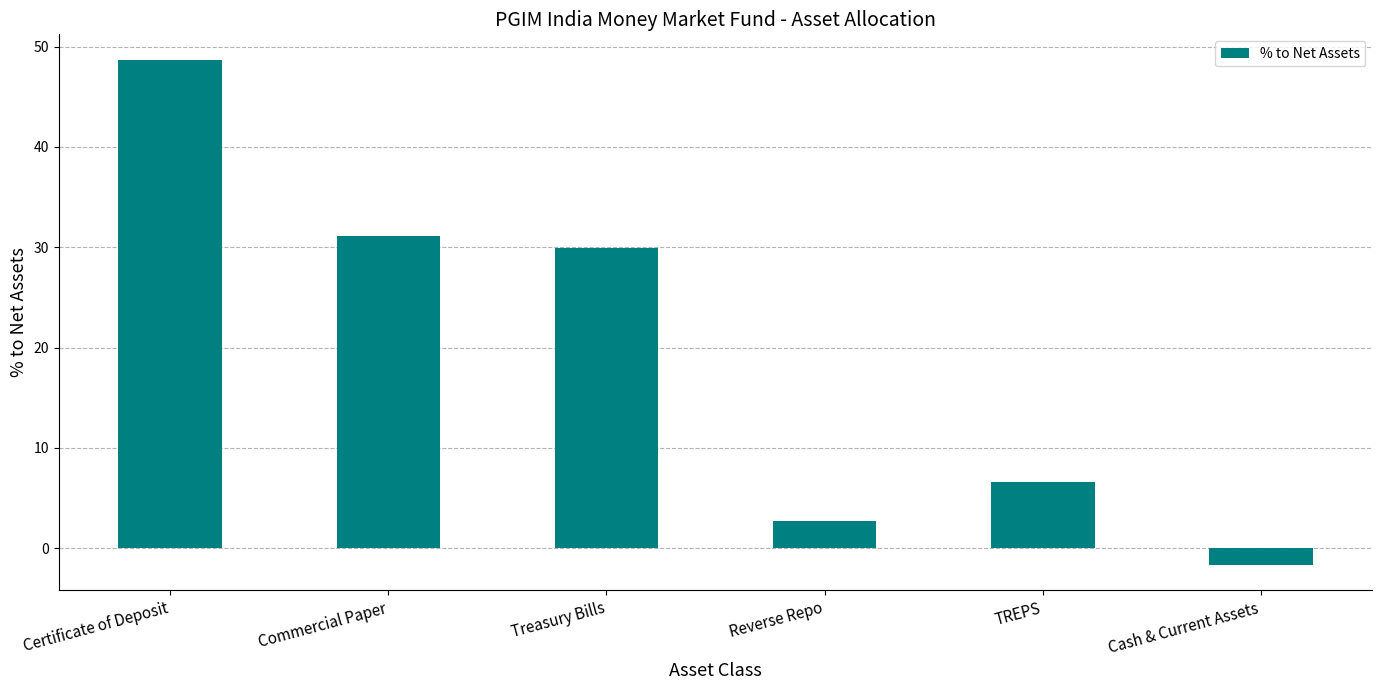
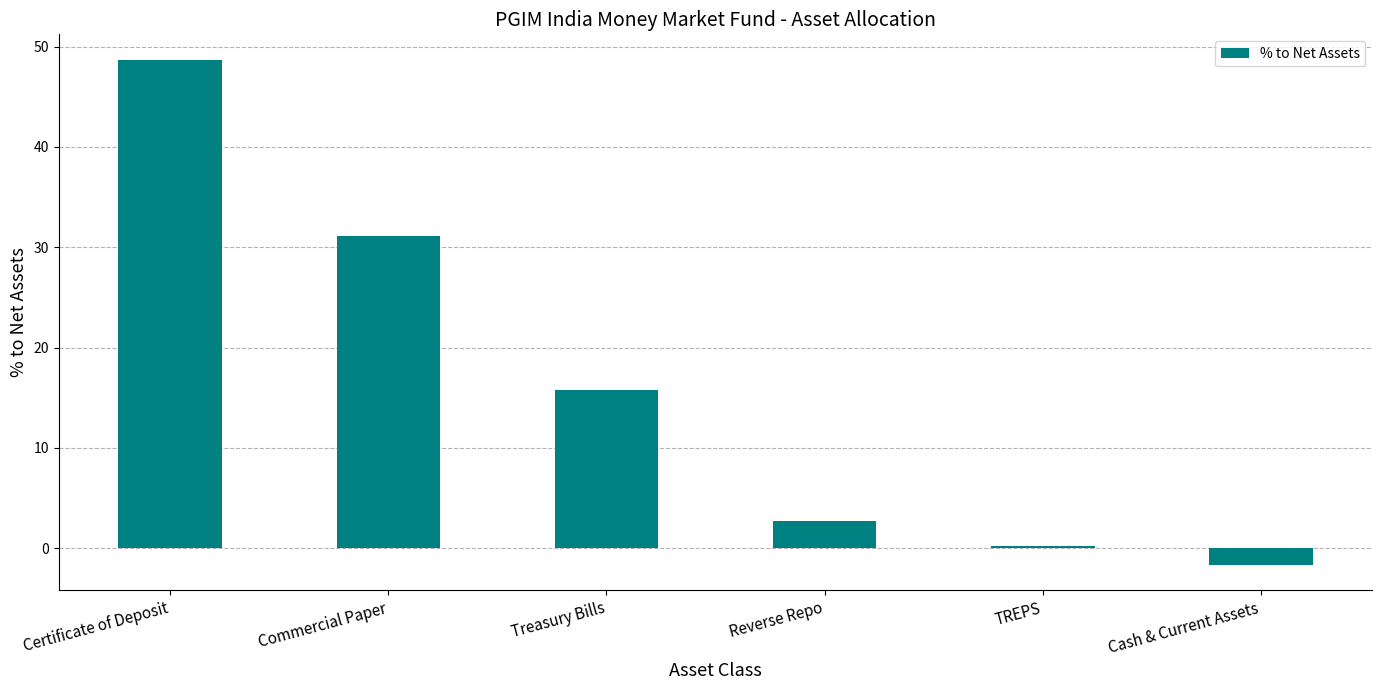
Treasury Bills: 29.9 -> 15.7
TREPS: 6.6 -> 0.3
